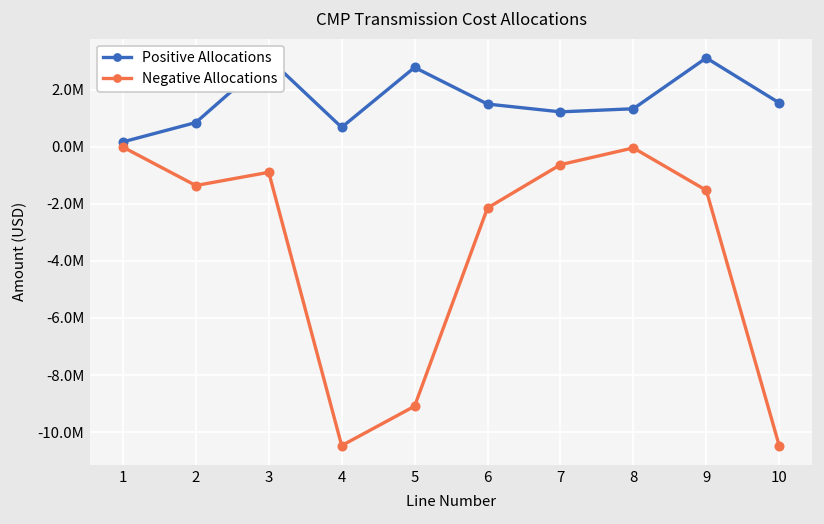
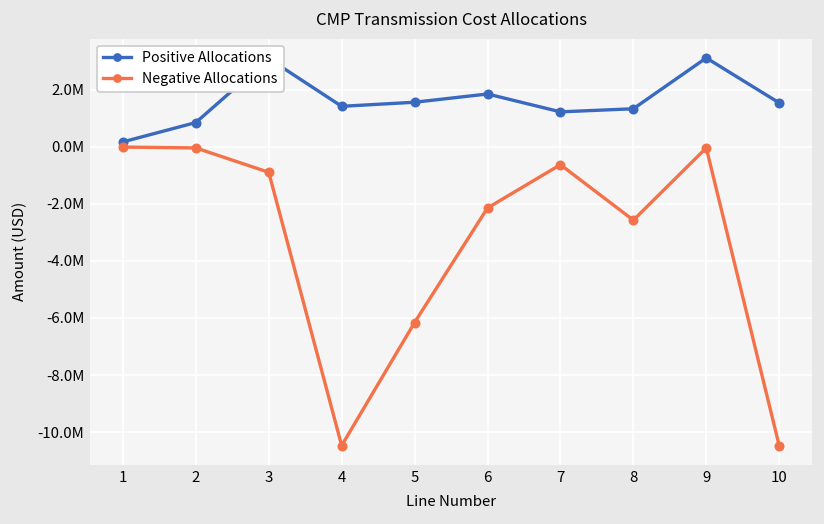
Negative Allocations, 2: -1400000 -> 0
Positive Allocations, 4: 700000 -> 1400000
Positive Allocations, 5: 2800000 -> 1600000
Negative Allocations, 5: -9100000 -> -6200000
Positive Allocations, 6: 1500000 -> 1900000
Negative Allocations, 8: 0 -> -2600000
Negative Allocations, 9: -1500000 -> 0
